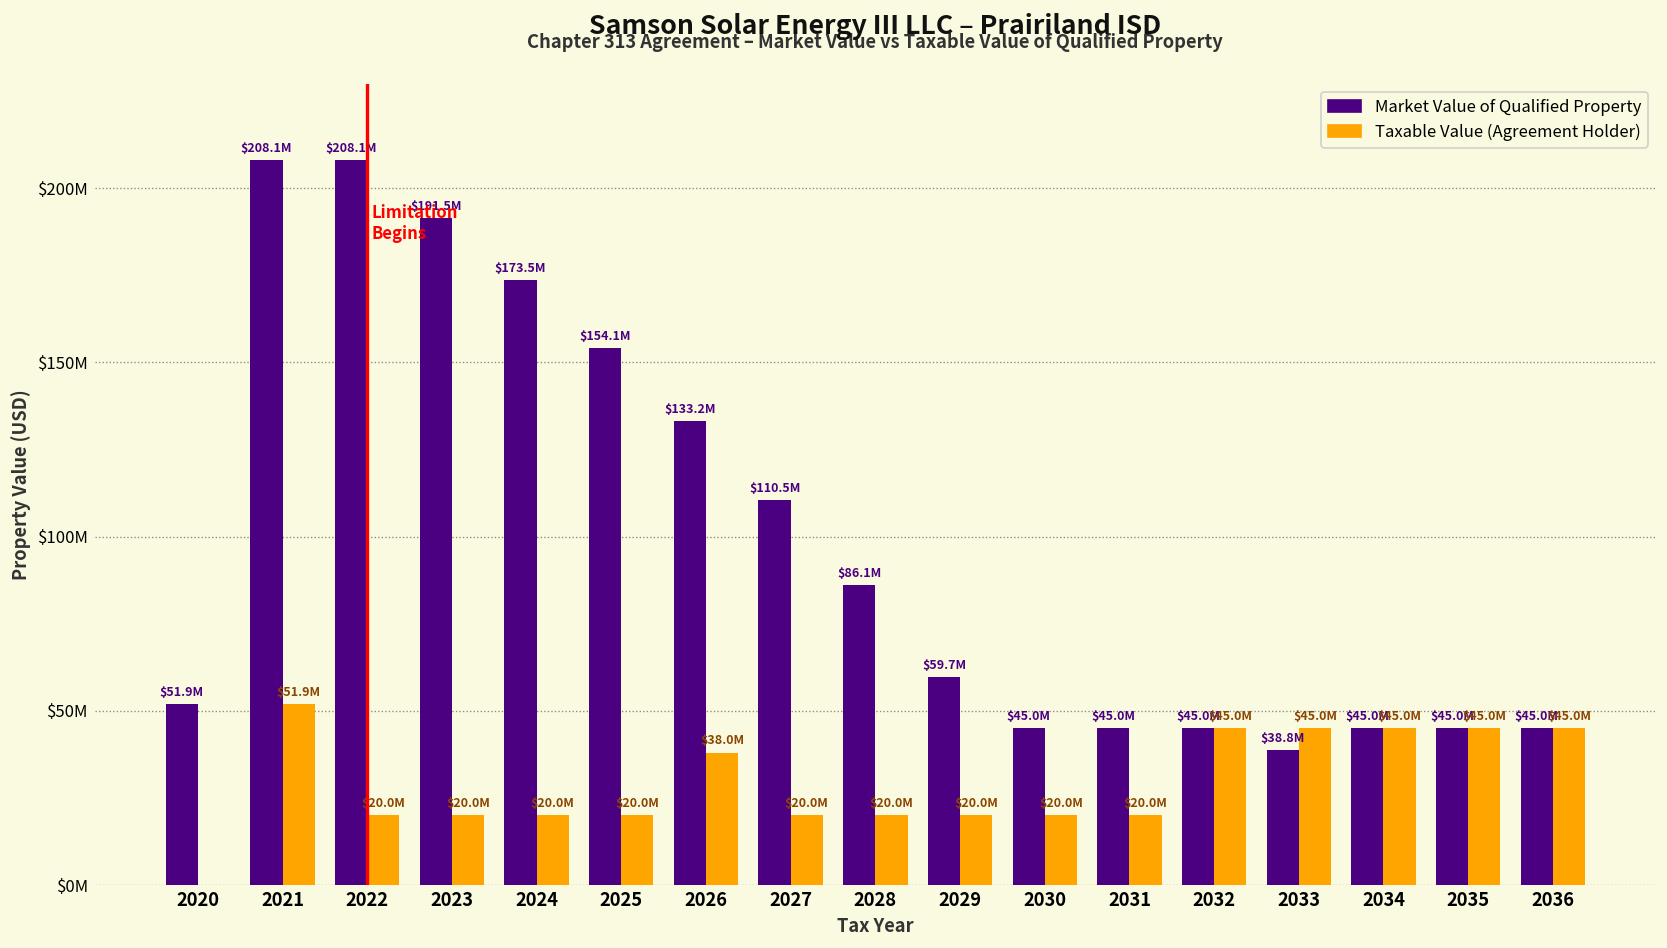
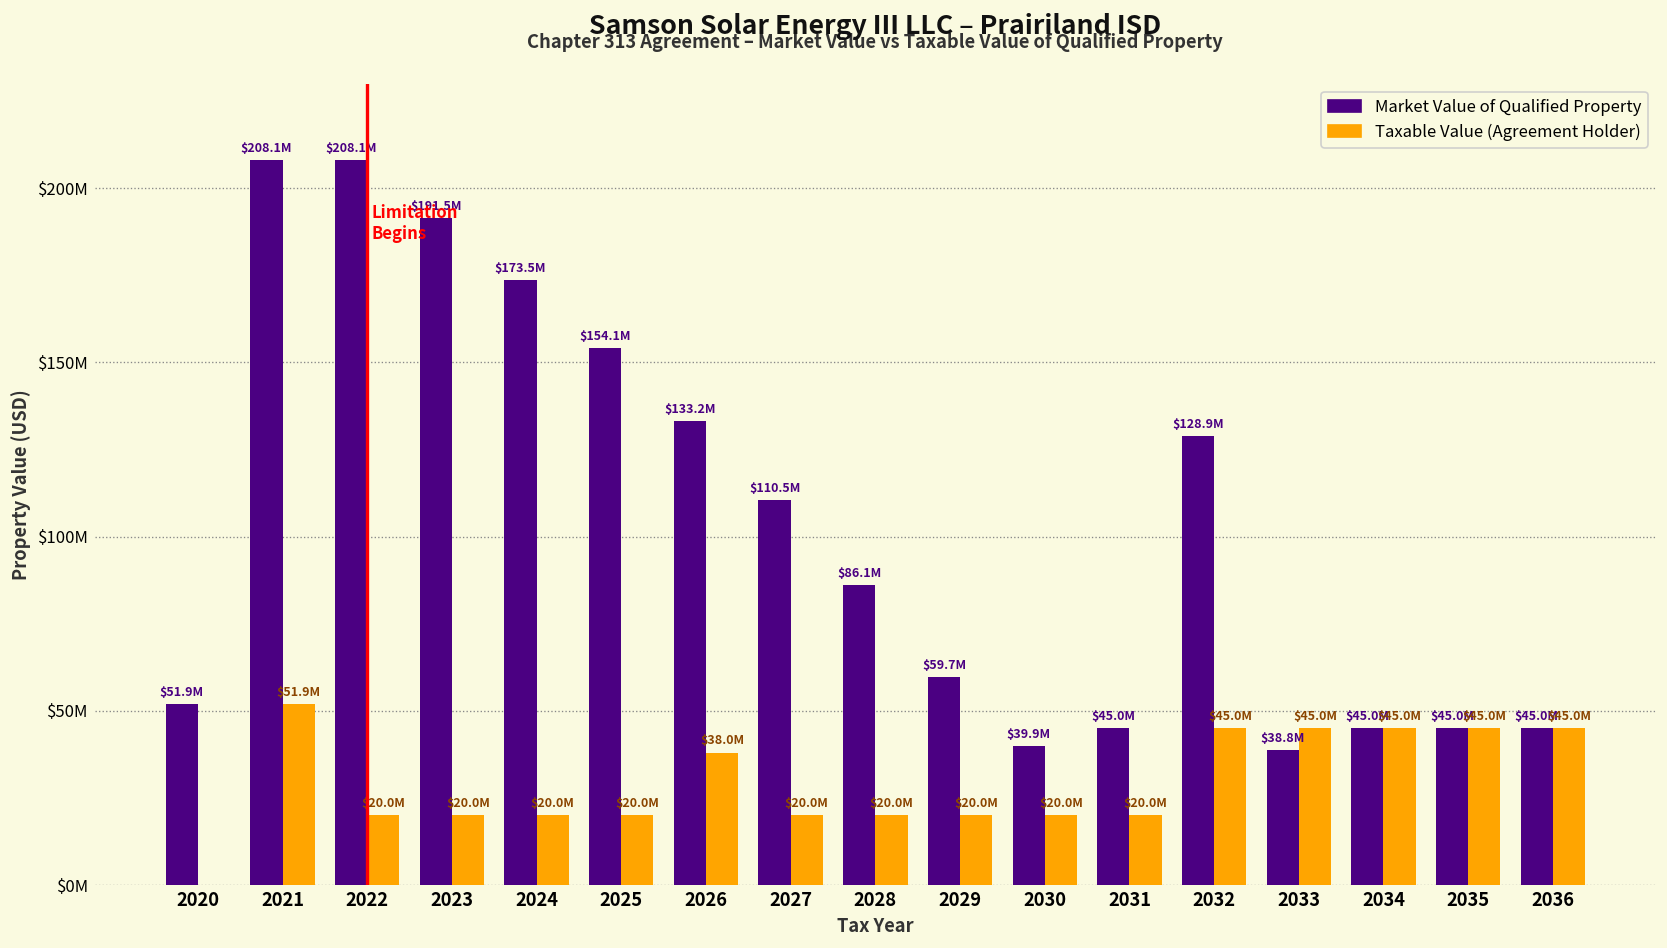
Market Value of Qualified Property, 2030: $45.0M -> $39.9M
Market Value of Qualified Property, 2032: $45.0M -> $128.9M
